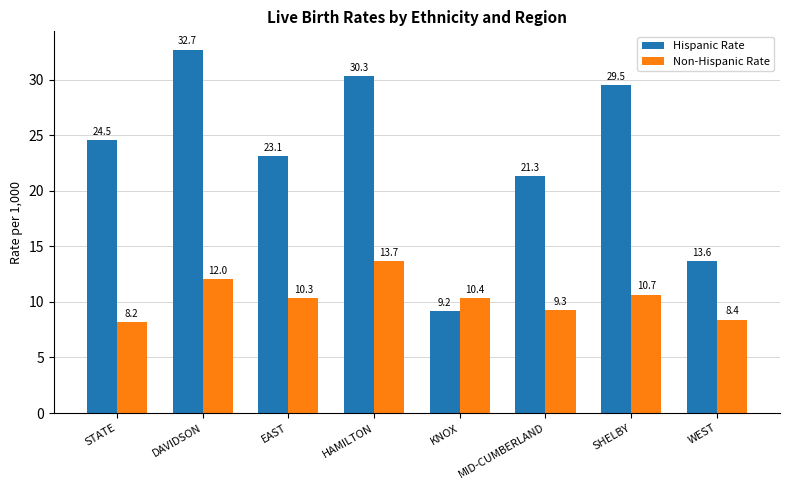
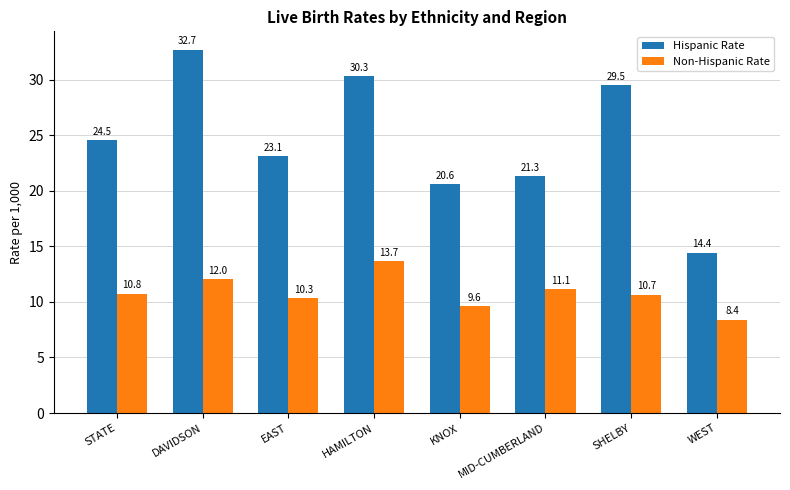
Non-Hispanic Rate, STATE: 8.2 -> 10.8
Hispanic Rate, KNOX: 9.2 -> 20.6
Non-Hispanic Rate, KNOX: 10.4 -> 9.6
Non-Hispanic Rate, MID-CUMBERLAND: 9.3 -> 11.1
Hispanic Rate, WEST: 13.6 -> 14.4
